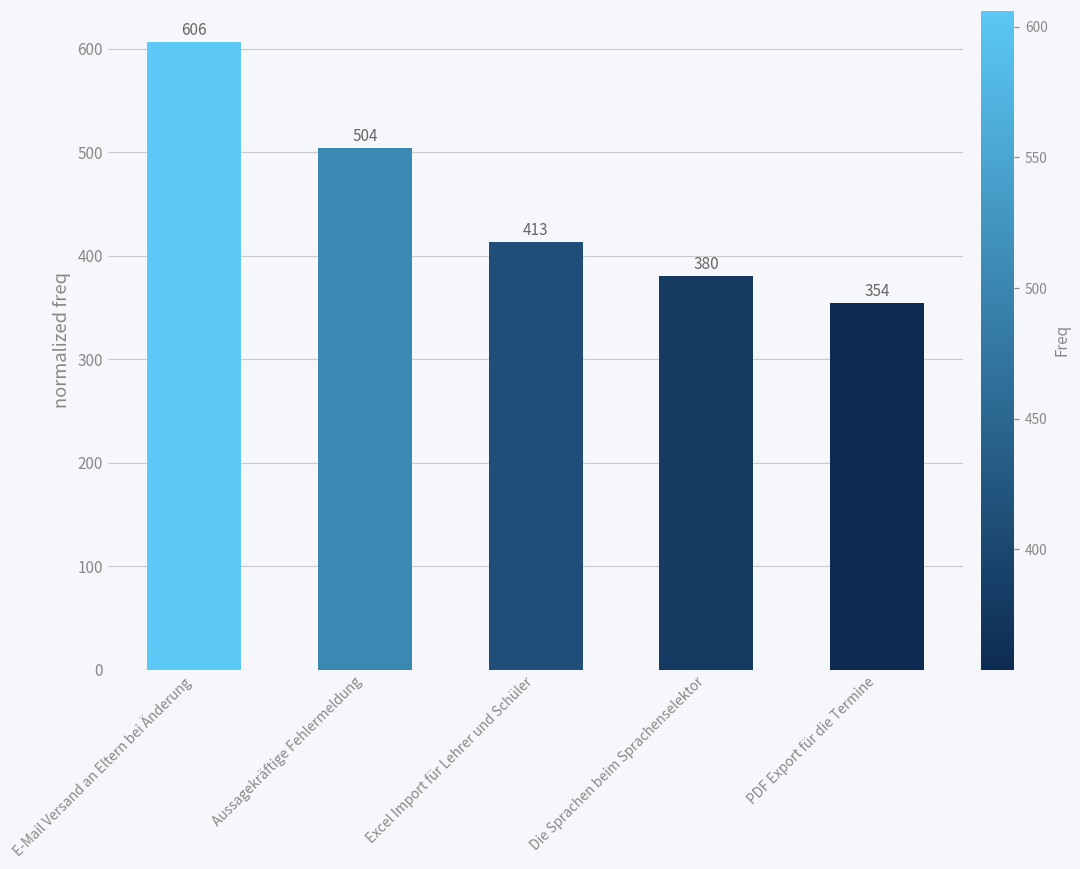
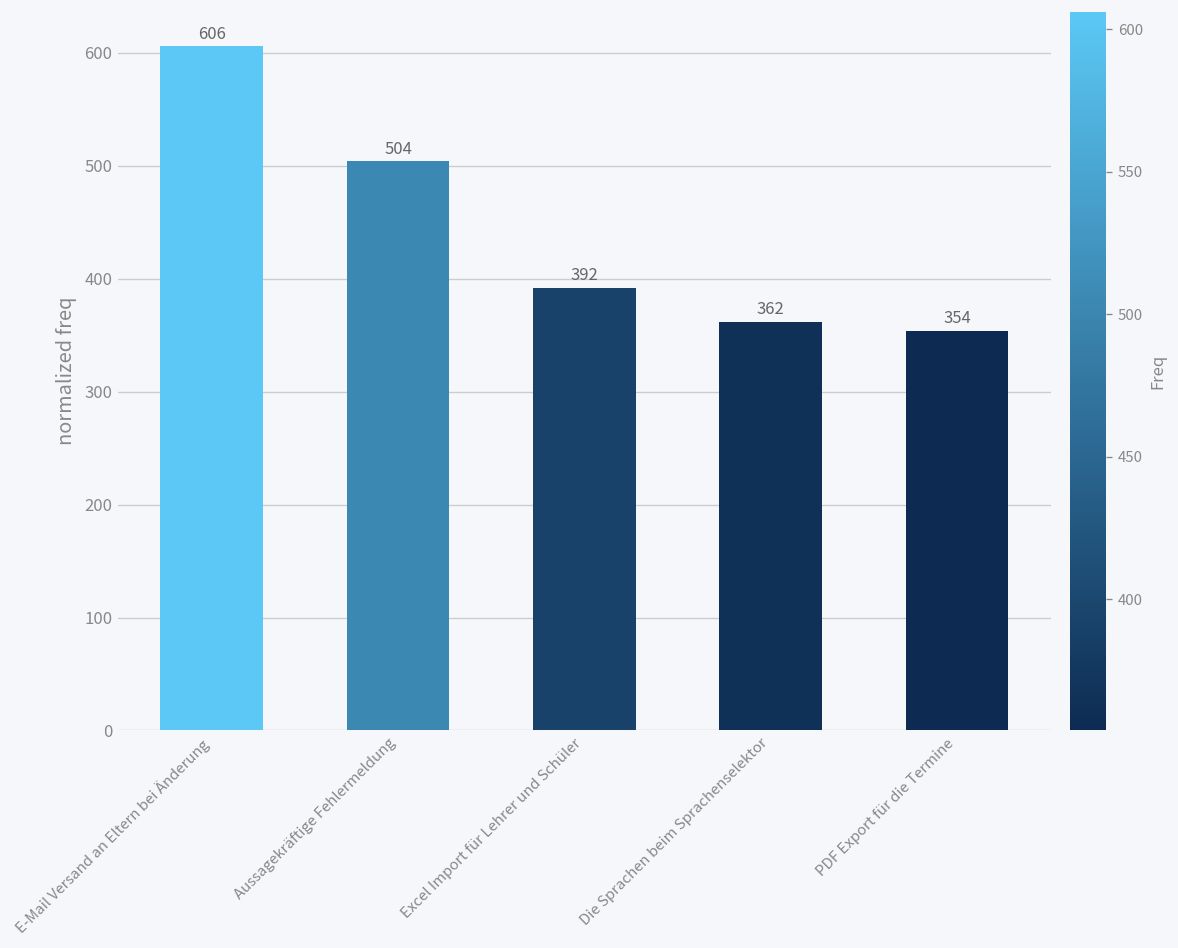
Excel Import für Lehrer und Schüler: 413 -> 392
Die Sprachen beim Sprachenselektor: 380 -> 362
